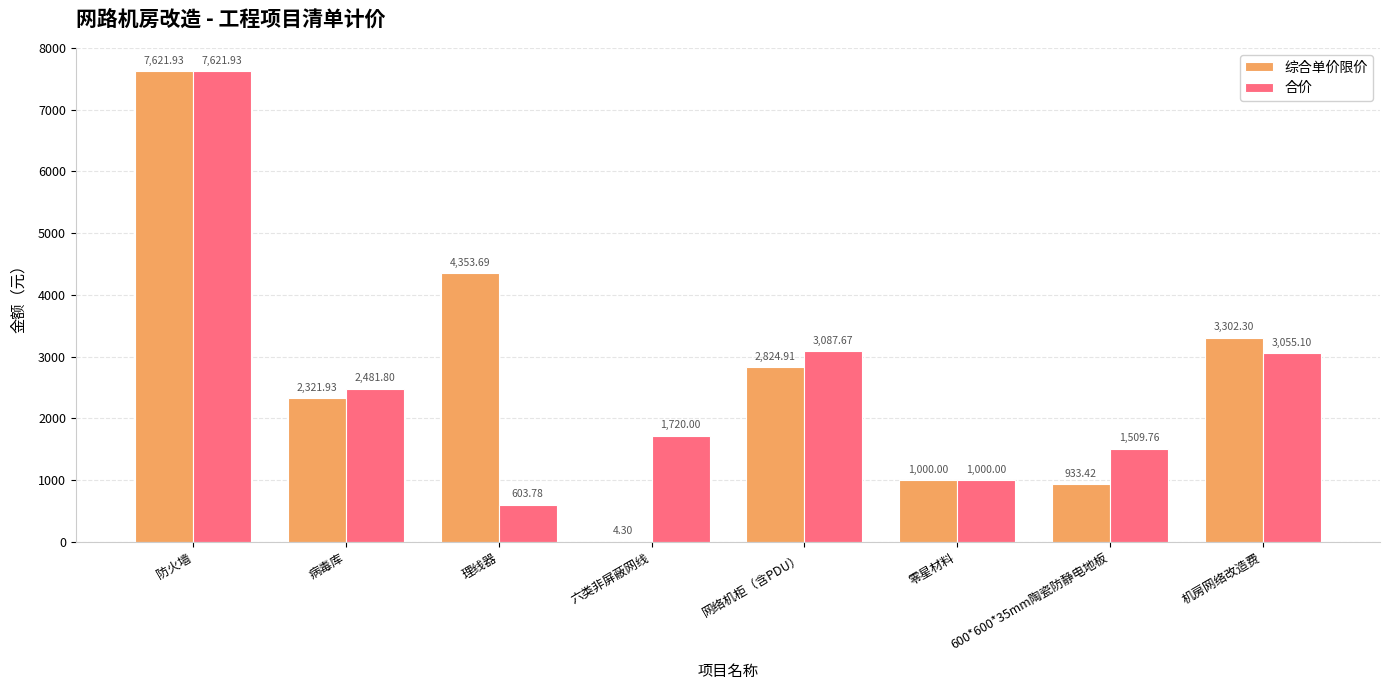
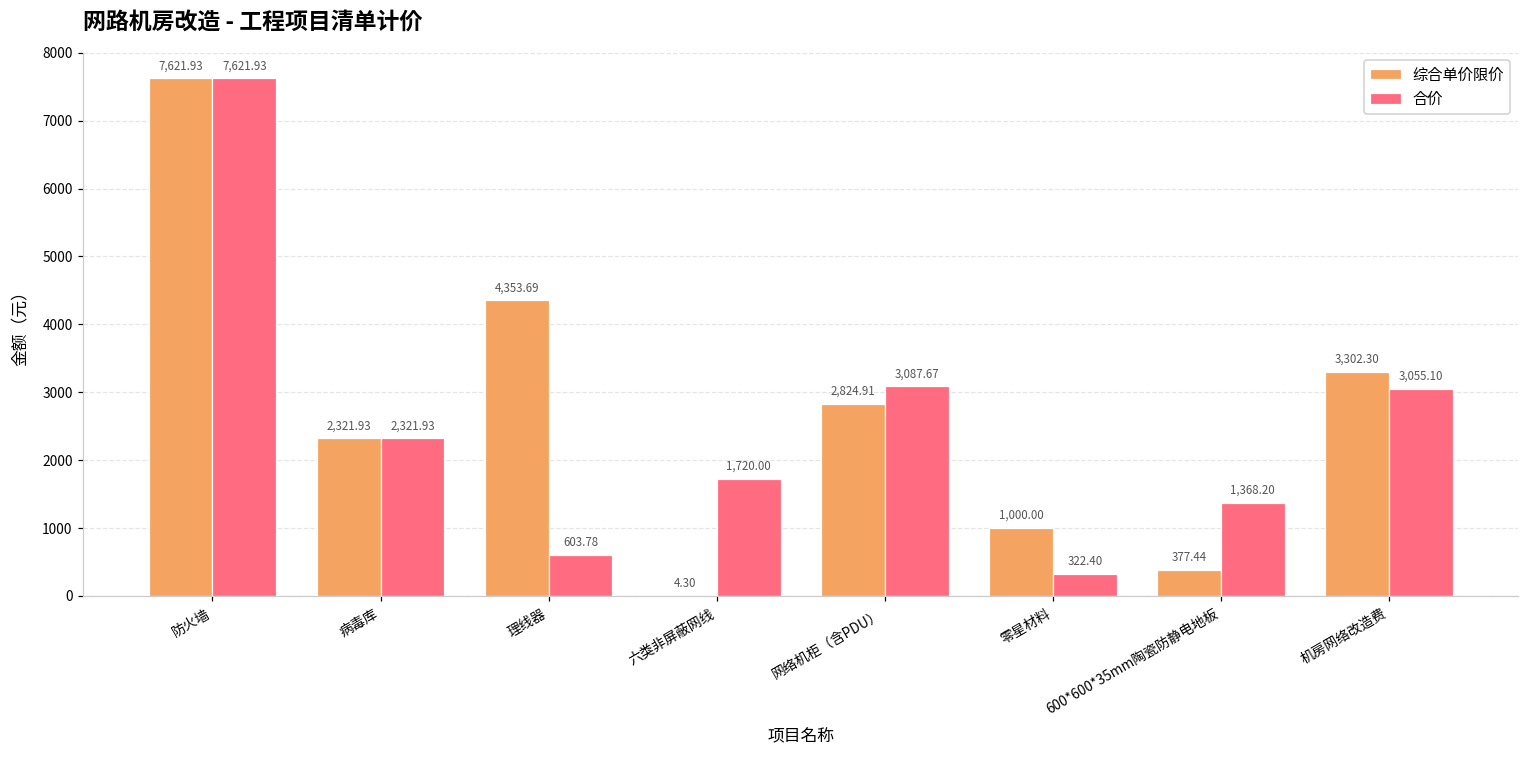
合价, 病毒库: 2,481.80 -> 2,321.93
合价, 零星材料: 1,000.00 -> 322.40
综合单价限价, 600*600*35mm陶瓷防静电地板: 933.42 -> 377.44
合价, 600*600*35mm陶瓷防静电地板: 1,509.76 -> 1,368.20
